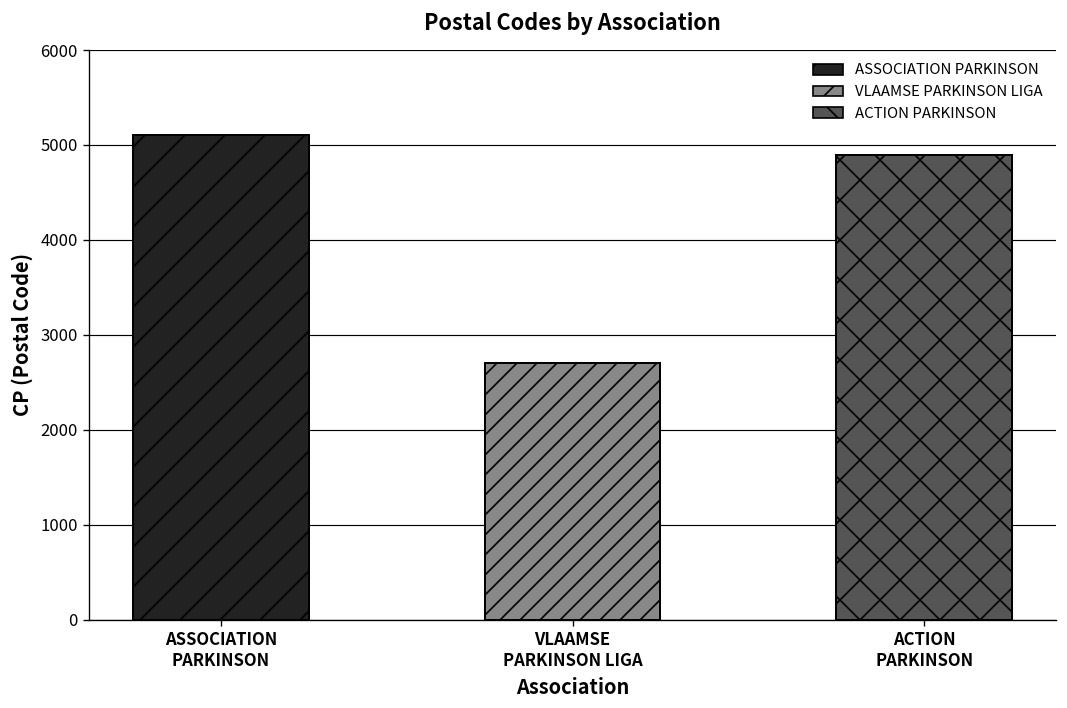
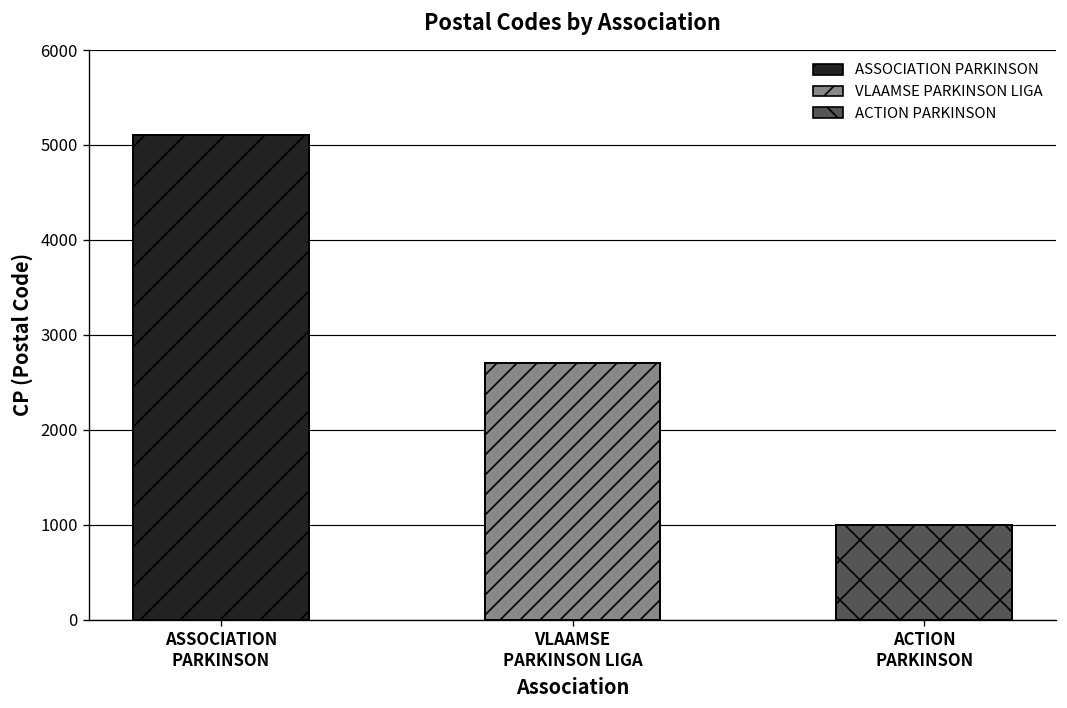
ACTION PARKINSON: 4900 -> 1000
